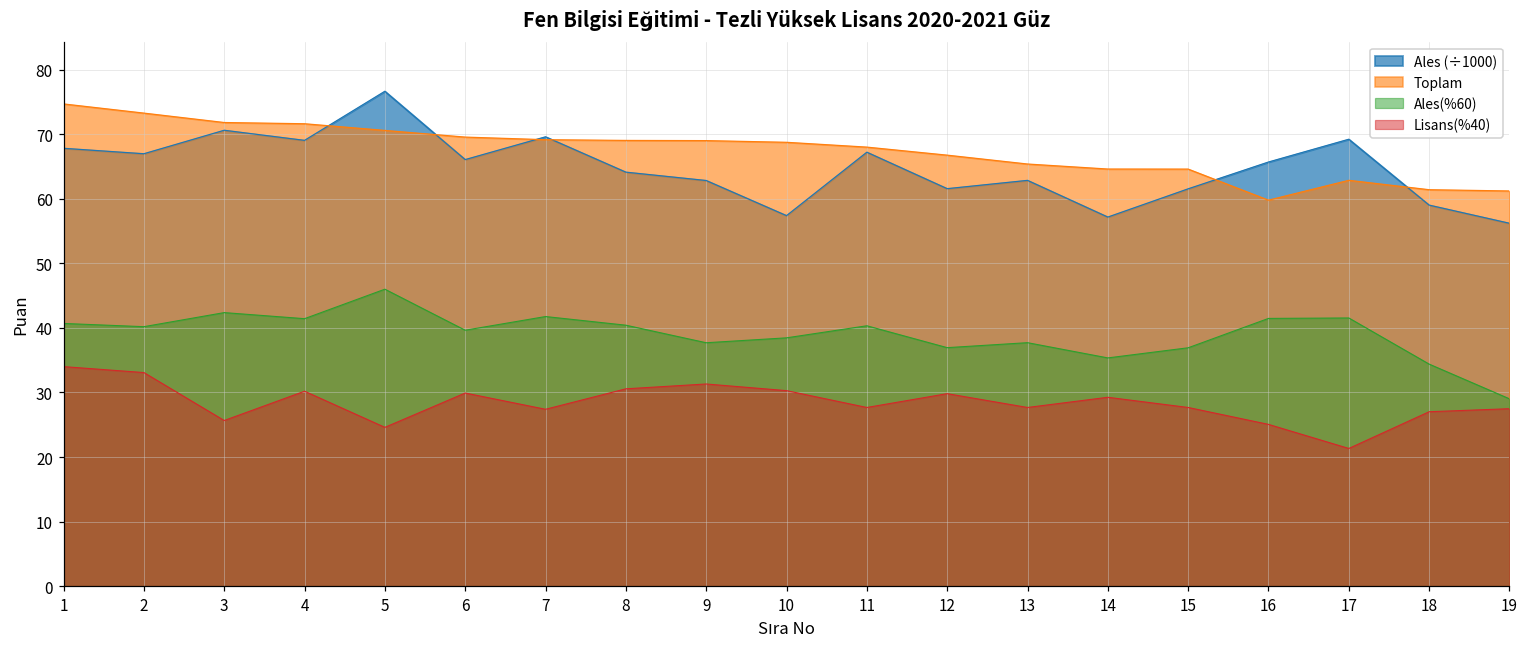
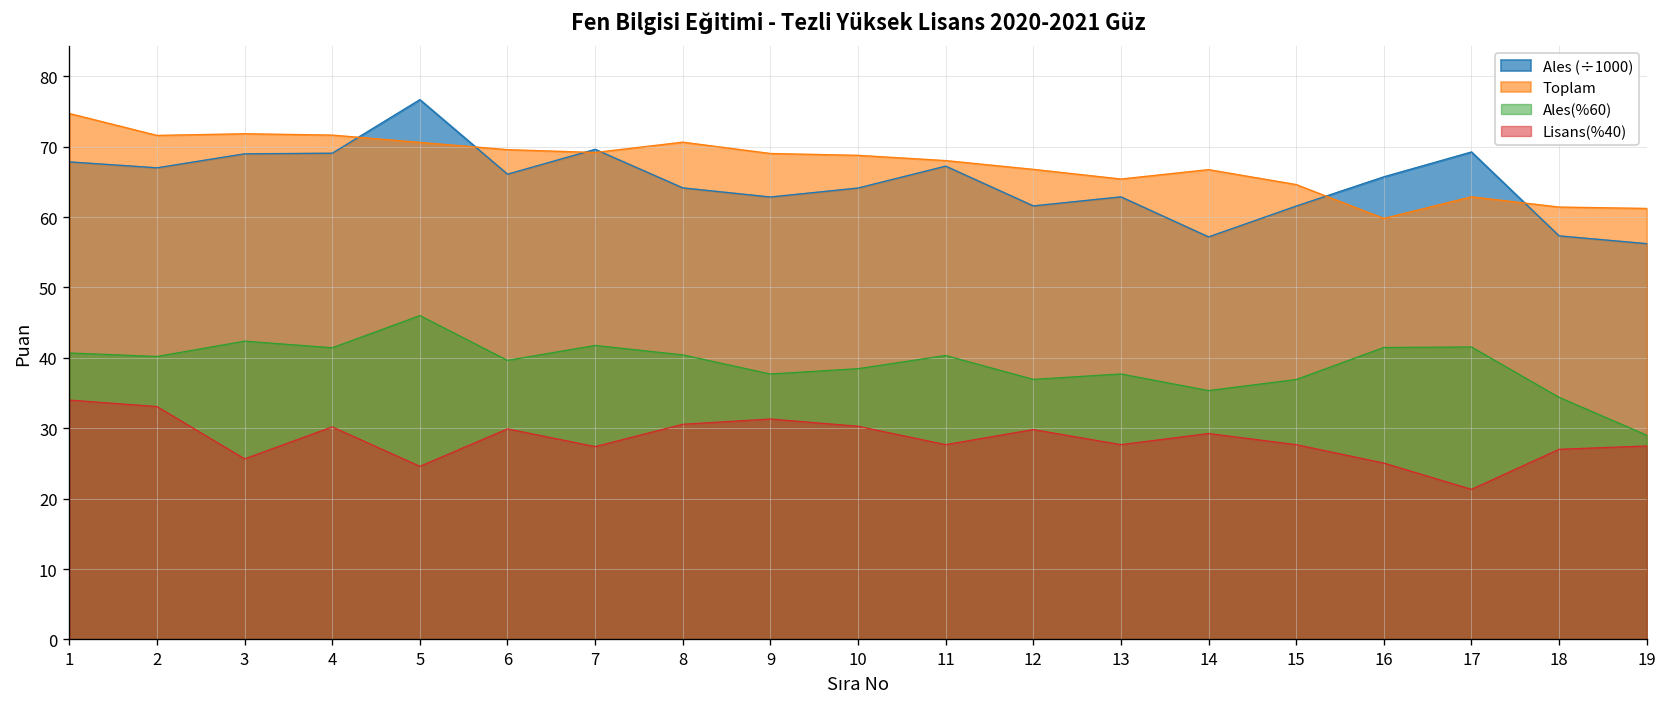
Toplam, 2: 73 -> 72
Ales (÷1000), 3: 71 -> 69
Toplam, 8: 69 -> 71
Ales (÷1000), 10: 57 -> 64
Toplam, 14: 65 -> 67
Ales (÷1000), 18: 59 -> 57
